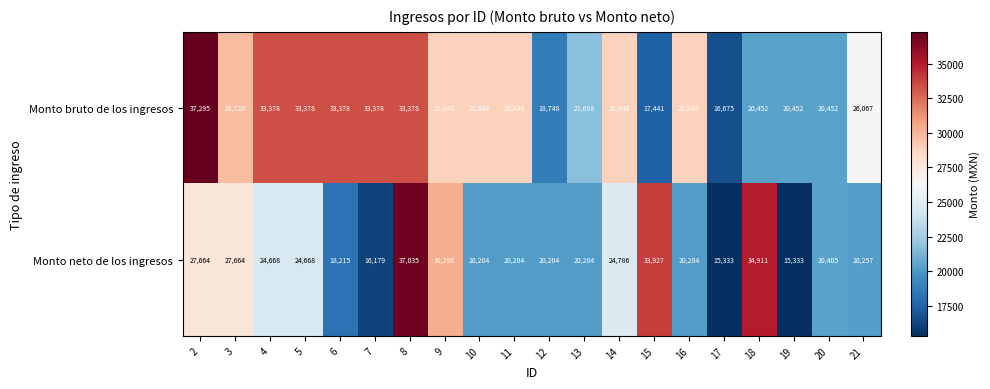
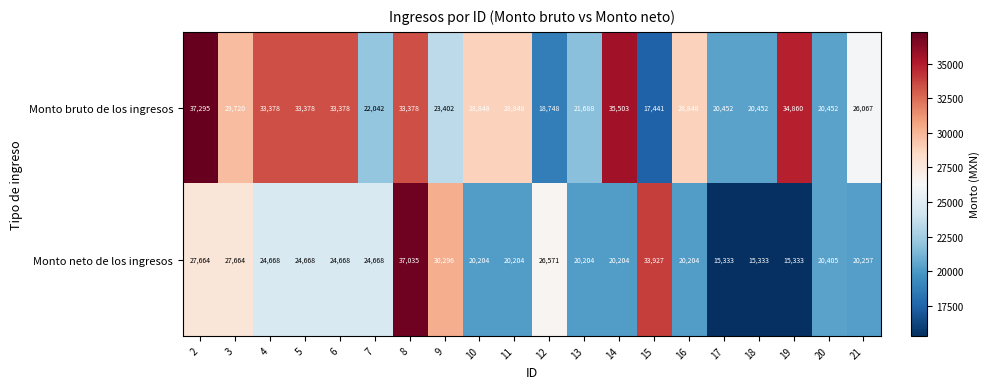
Monto bruto de los ingresos, 7: 33,378 -> 22,042
Monto bruto de los ingresos, 9: 28,848 -> 23,402
Monto bruto de los ingresos, 14: 28,848 -> 35,503
Monto bruto de los ingresos, 17: 16,675 -> 20,452
Monto bruto de los ingresos, 19: 20,452 -> 34,860
Monto neto de los ingresos, 6: 18,215 -> 24,668
Monto neto de los ingresos, 7: 16,179 -> 24,668
Monto neto de los ingresos, 12: 20,204 -> 26,571
Monto neto de los ingresos, 14: 24,786 -> 20,204
Monto neto de los ingresos, 18: 34,911 -> 15,333
